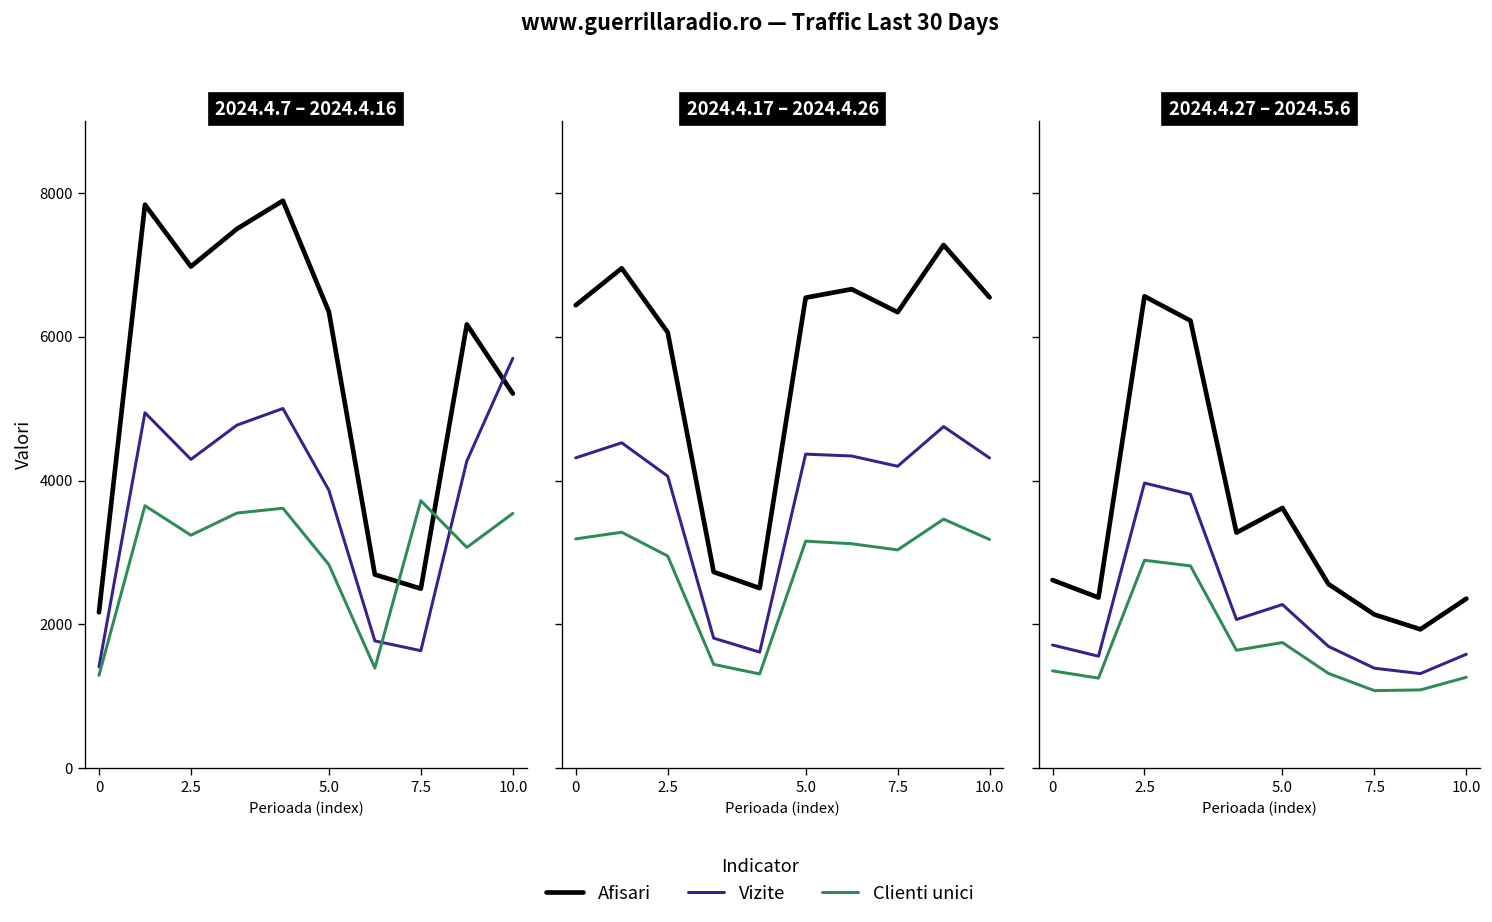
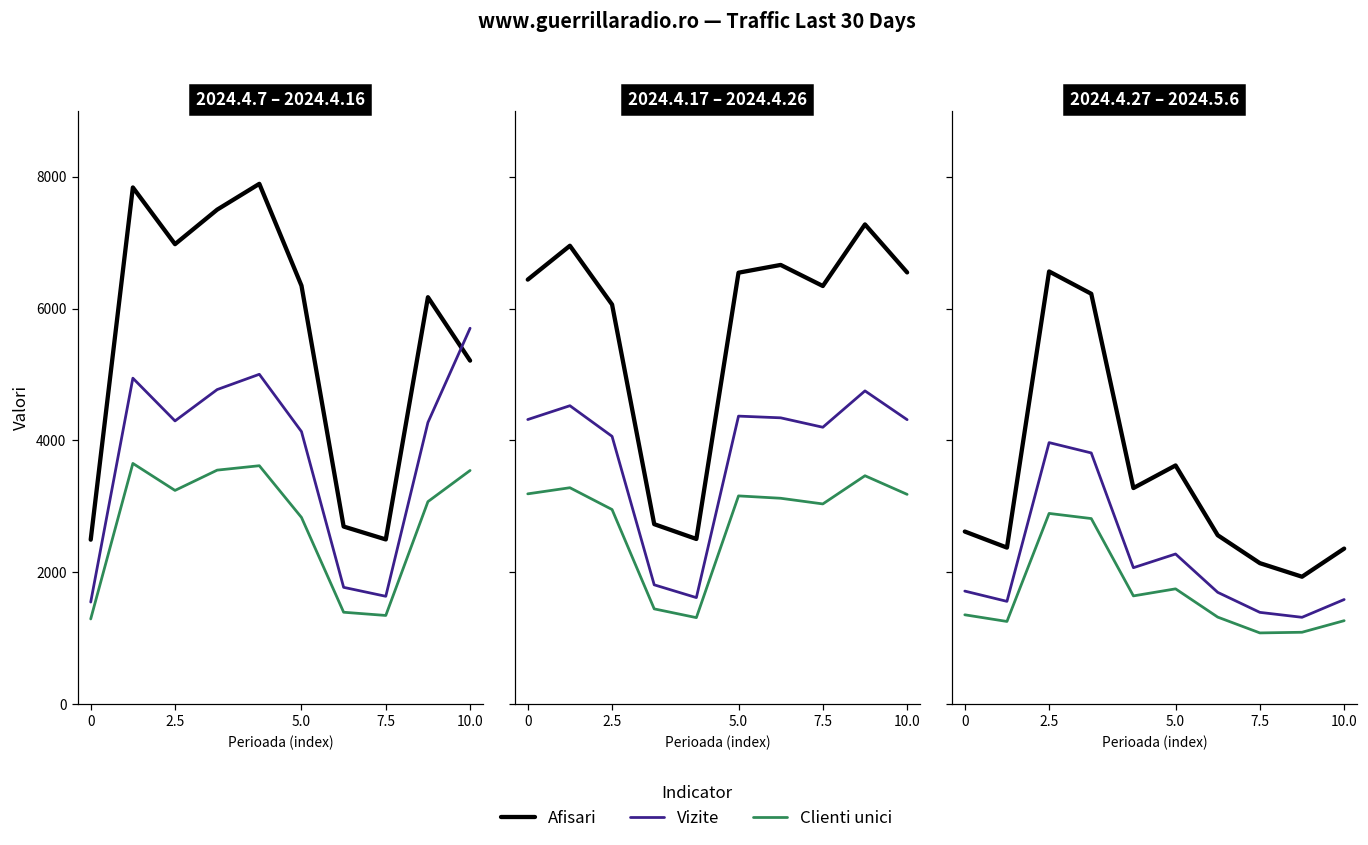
2024.4.7 – 2024.4.16, Afisari, 0: 2200 -> 2500
2024.4.7 – 2024.4.16, Vizite, 0: 1400 -> 1500
2024.4.7 – 2024.4.16, Vizite, 5.0: 3900 -> 4100
2024.4.7 – 2024.4.16, Clienti unici, 7.5: 3700 -> 1300
